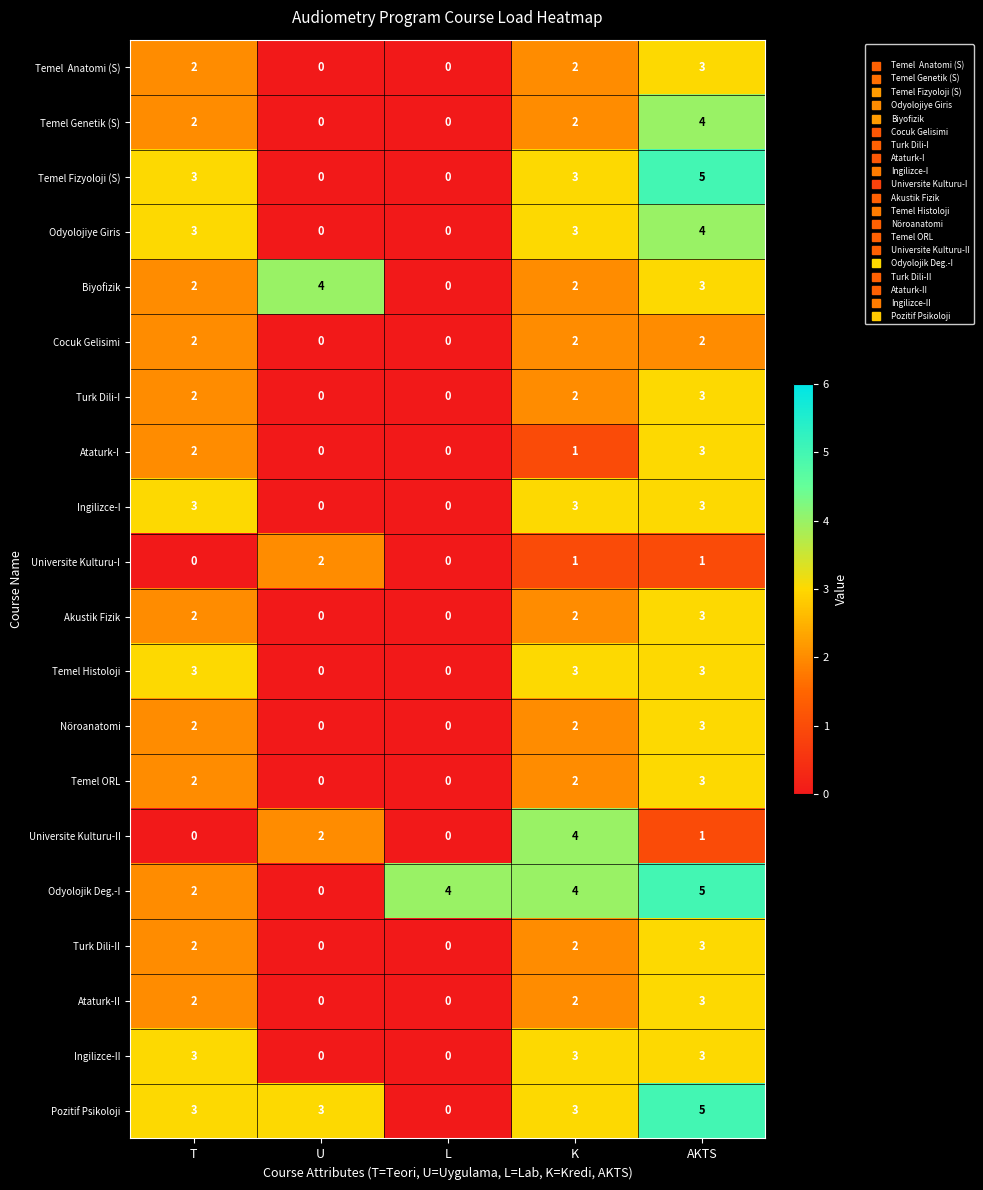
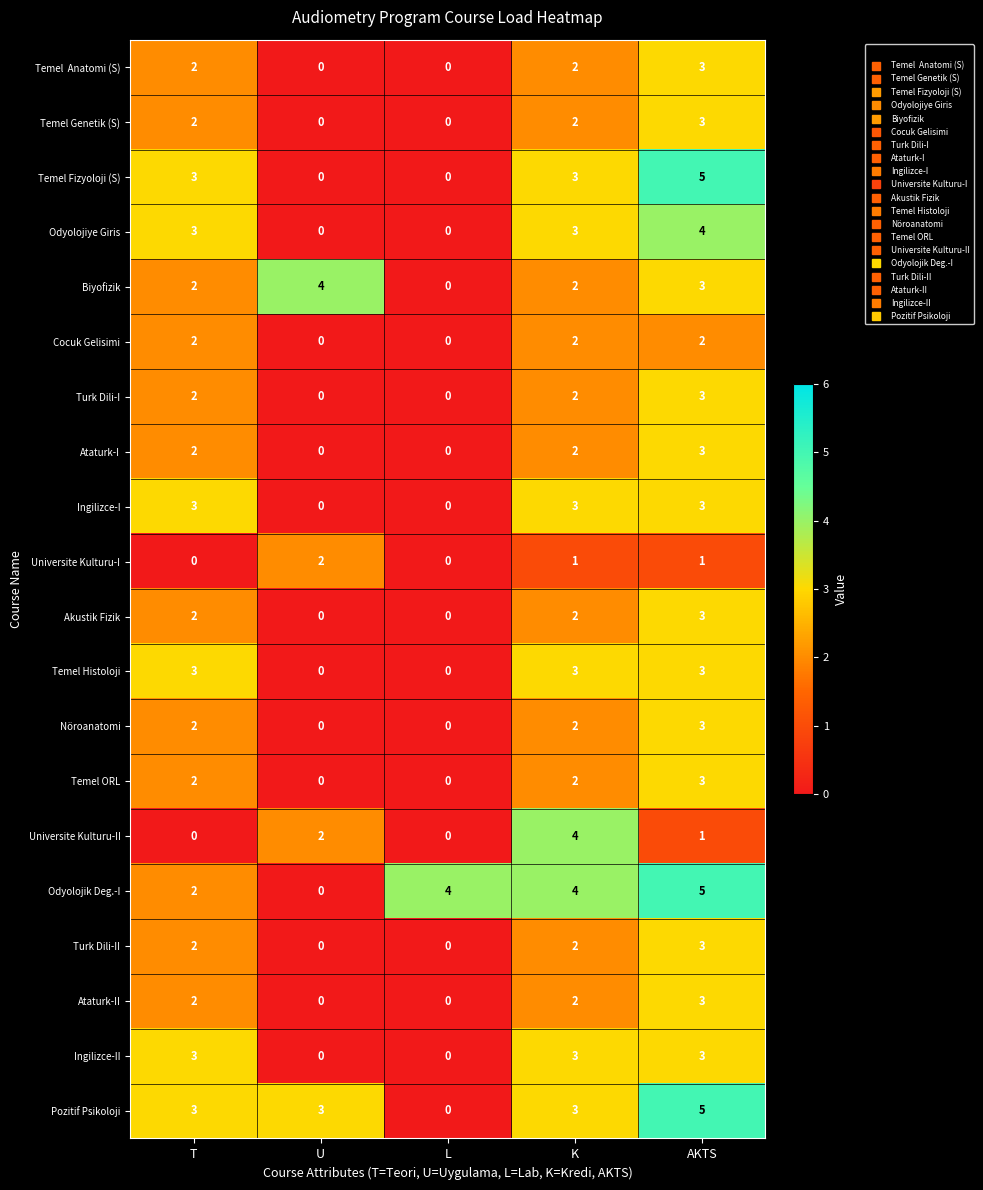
Temel Genetik (S), AKTS: 4 -> 3
Ataturk-I, K: 1 -> 2
